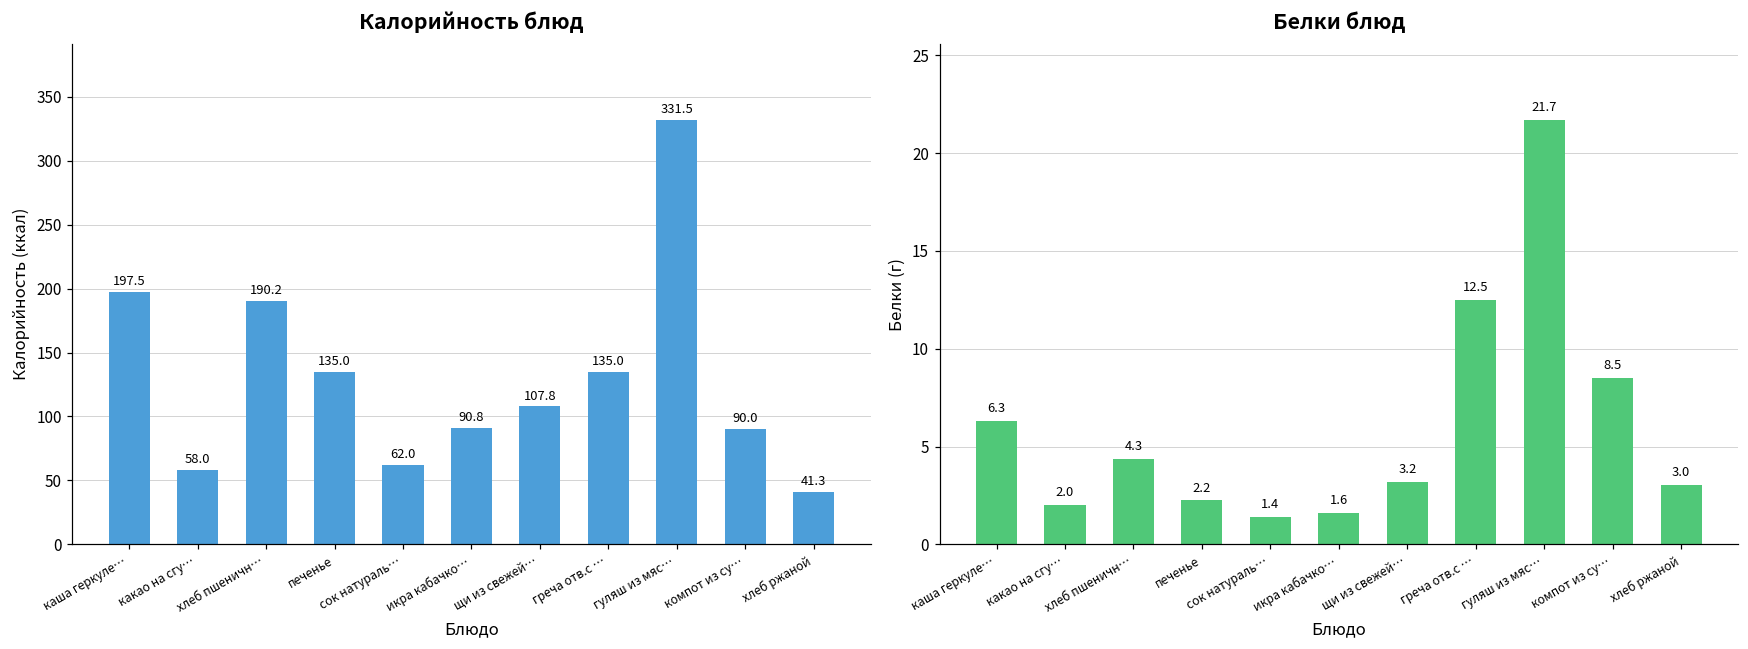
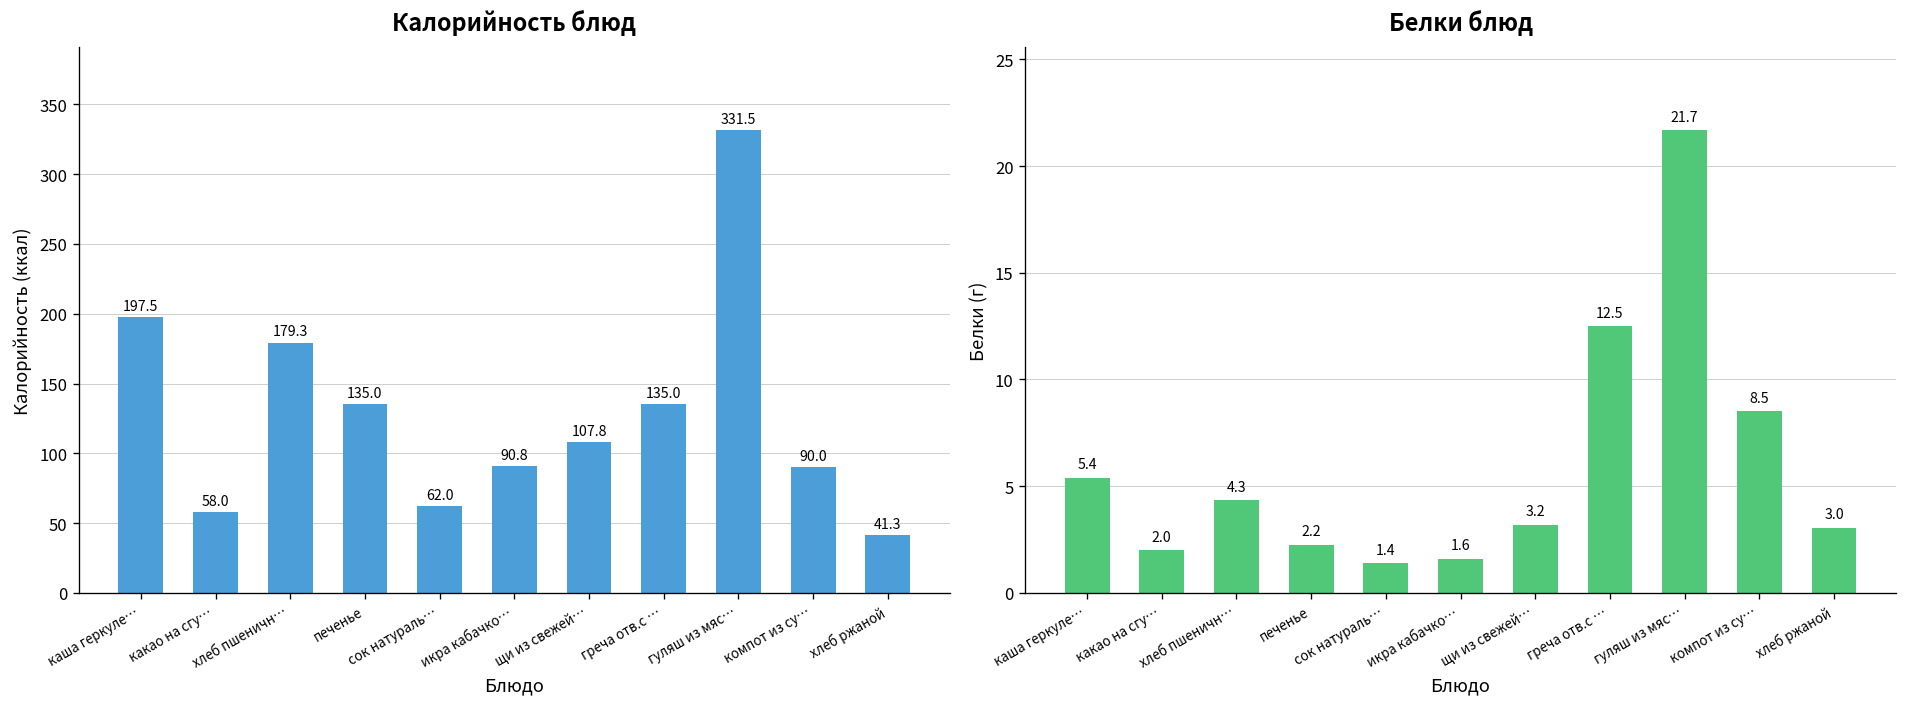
Калорийность блюд, хлеб пшеничн…: 190.2 -> 179.3
Белки блюд, каша геркуле…: 6.3 -> 5.4
